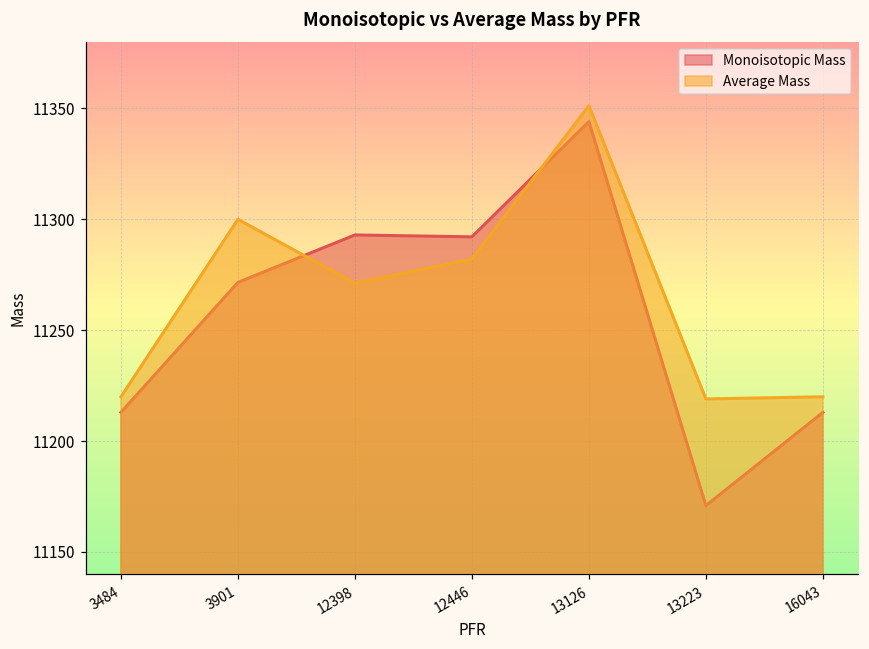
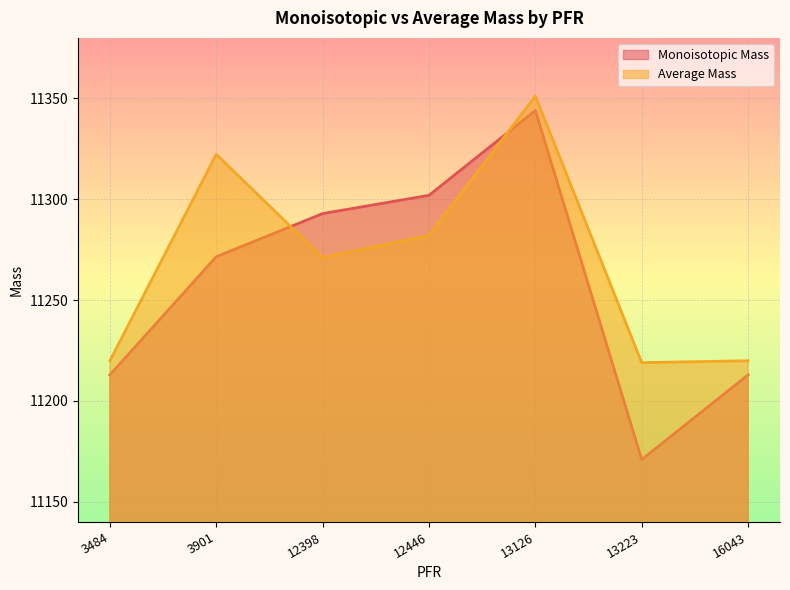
Average Mass, 3901: 11300 -> 11322
Monoisotopic Mass, 12446: 11292 -> 11302
